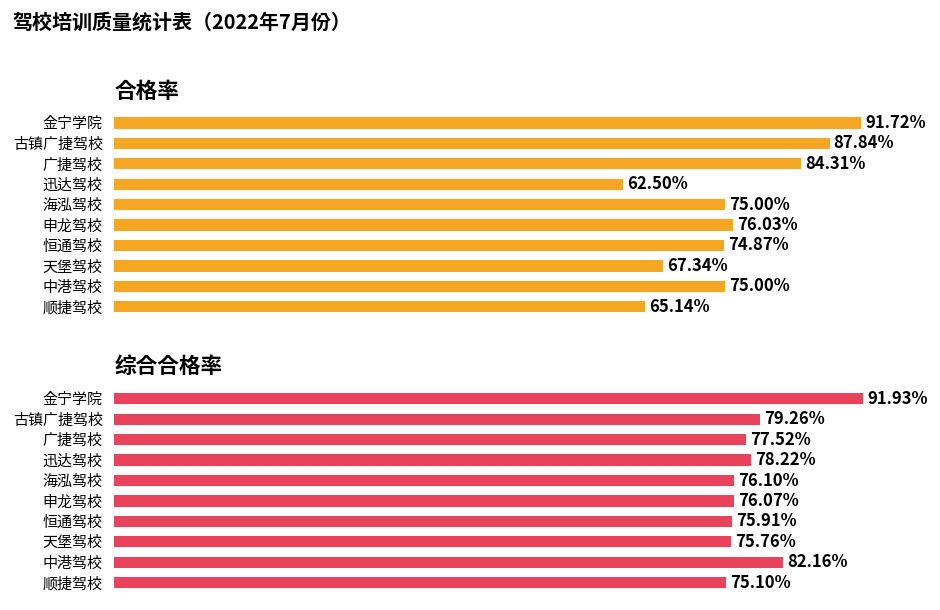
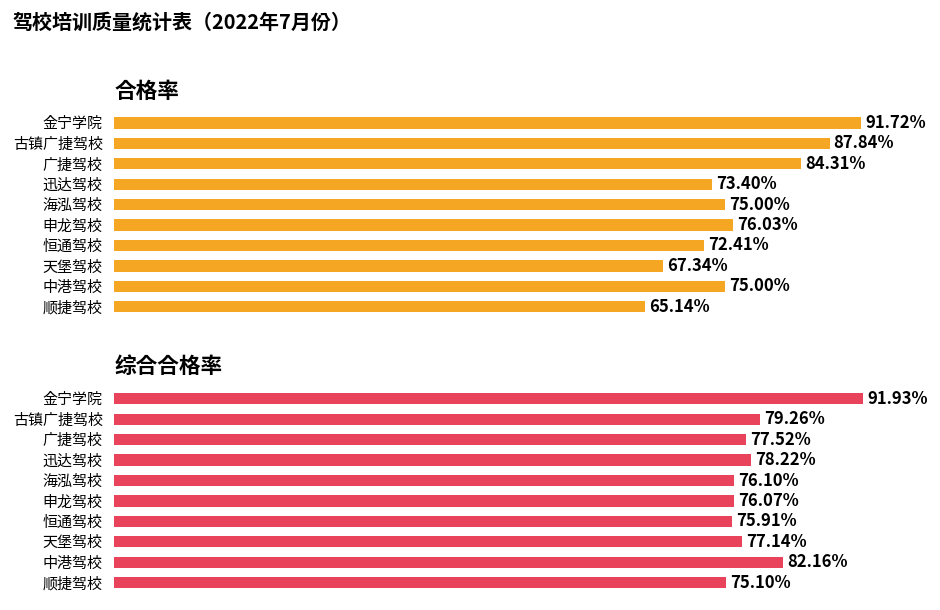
合格率, 迅达驾校: 62.50% -> 73.40%
合格率, 恒通驾校: 74.87% -> 72.41%
综合合格率, 天堡驾校: 75.76% -> 77.14%
